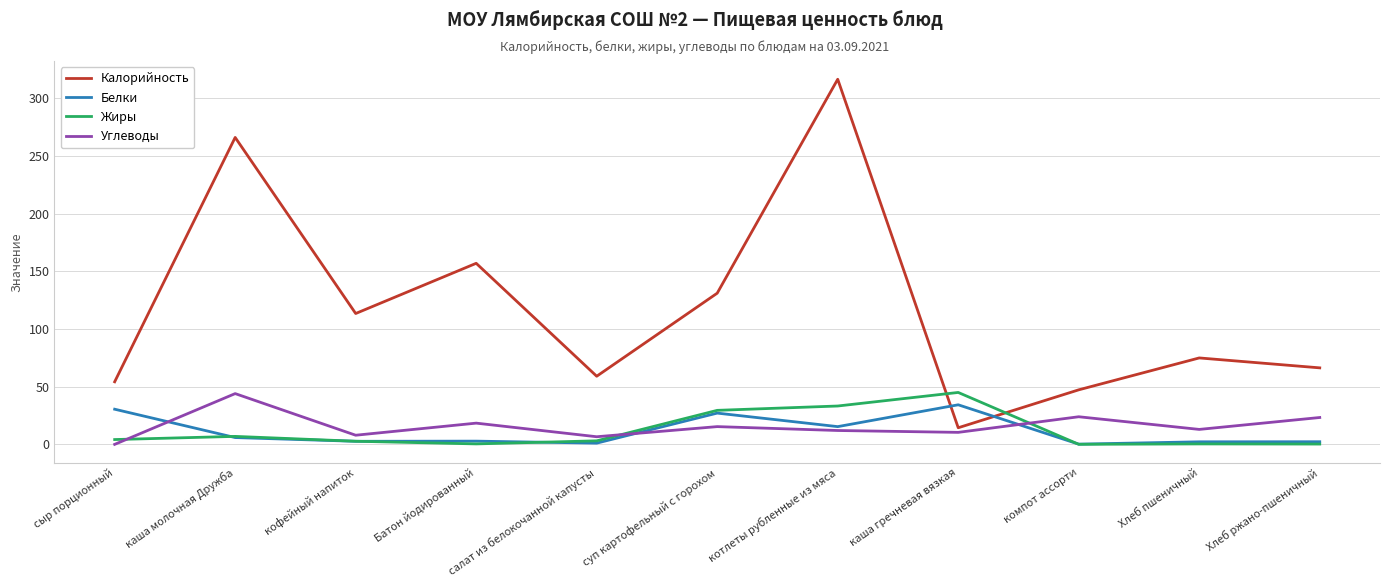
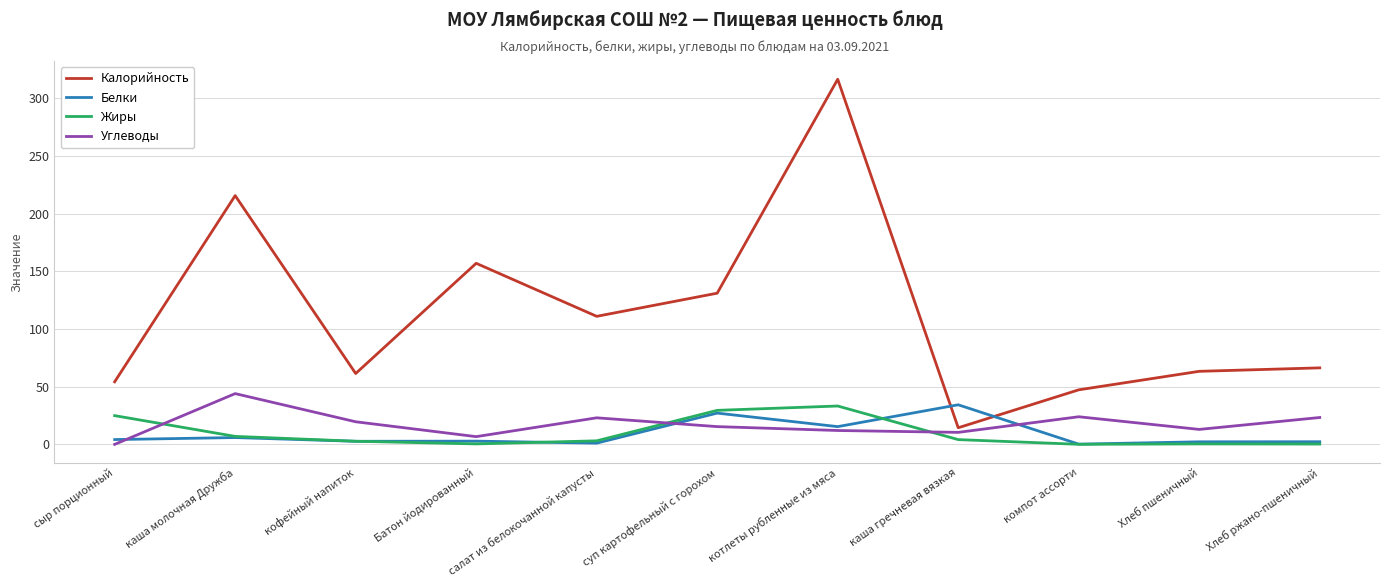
Белки, сыр порционный: 30 -> 4
Жиры, сыр порционный: 4 -> 25
Калорийность, каша молочная Дружба: 266 -> 216
Калорийность, кофейный напиток: 113 -> 61
Углеводы, кофейный напиток: 8 -> 20
Углеводы, Батон йодированный: 18 -> 7
Калорийность, салат из белокочанной капусты: 59 -> 111
Углеводы, салат из белокочанной капусты: 7 -> 23
Жиры, каша гречневая вязкая: 45 -> 4
Калорийность, Хлеб пшеничный: 75 -> 63
